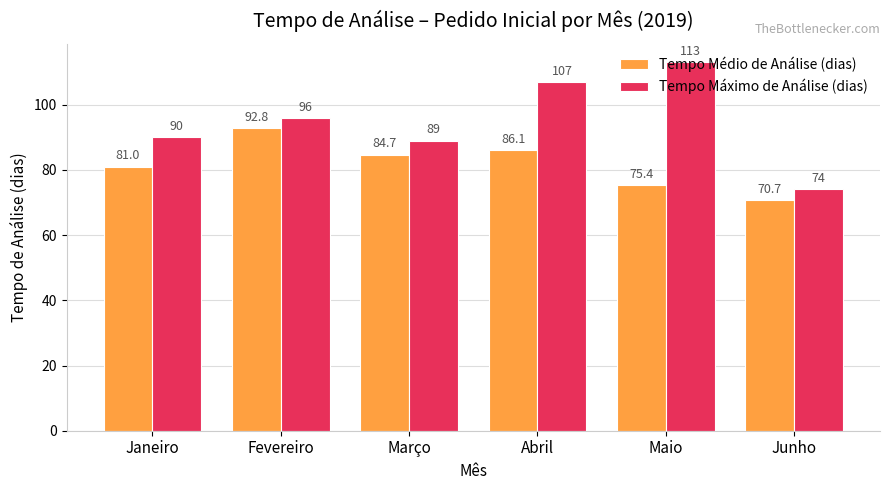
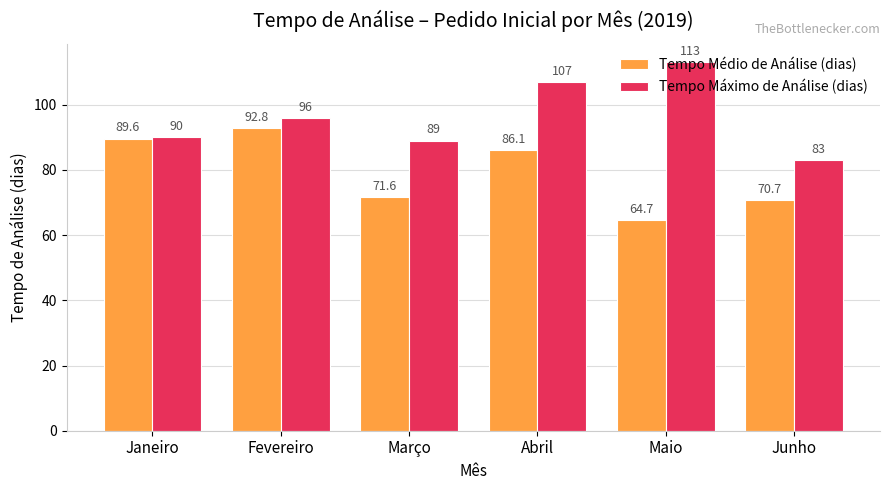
Tempo Médio de Análise (dias), Janeiro: 81.0 -> 89.6
Tempo Médio de Análise (dias), Março: 84.7 -> 71.6
Tempo Médio de Análise (dias), Maio: 75.4 -> 64.7
Tempo Máximo de Análise (dias), Junho: 74 -> 83
